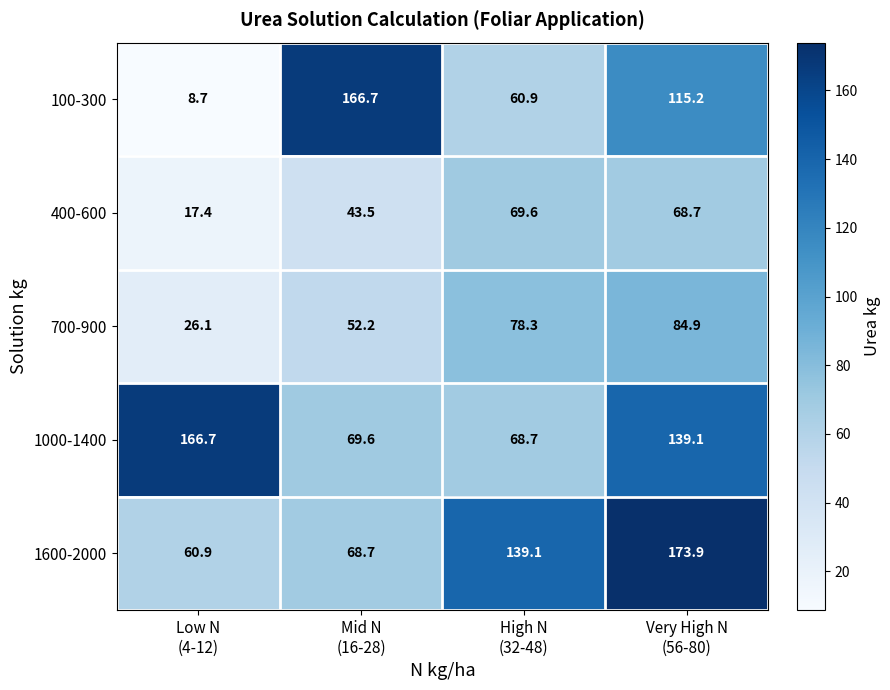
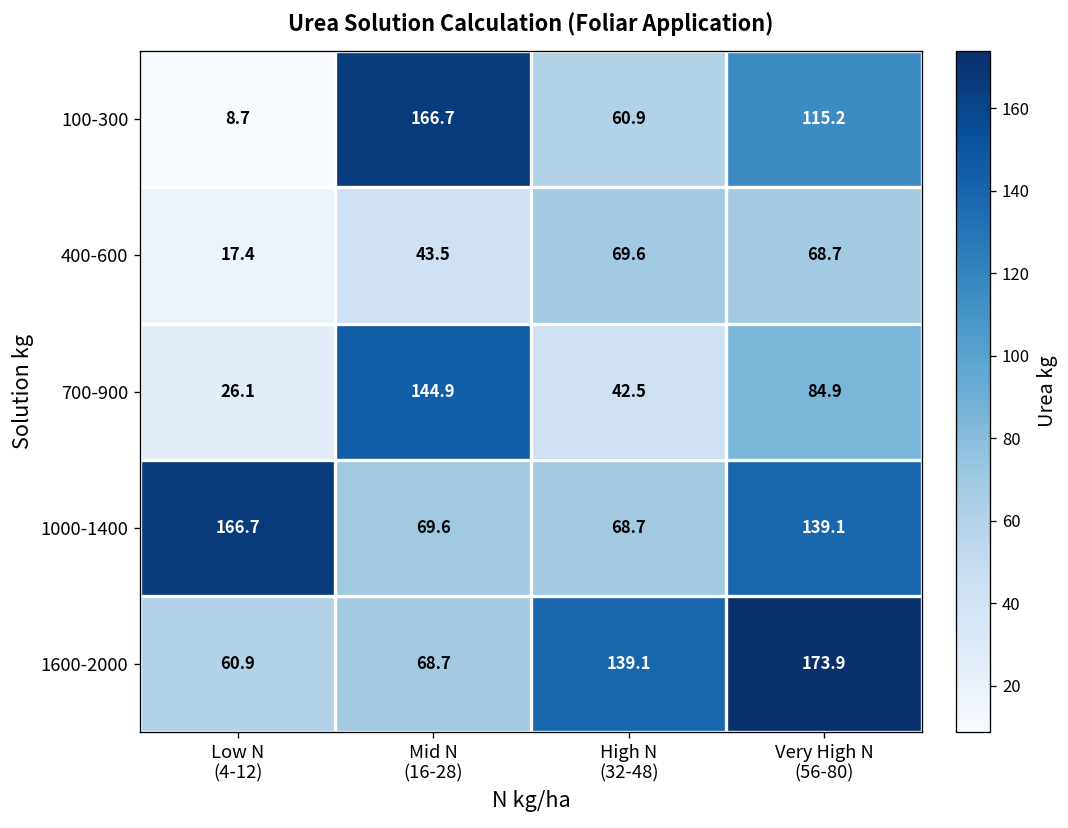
700-900, Mid N (16-28): 52.2 -> 144.9
700-900, High N (32-48): 78.3 -> 42.5
